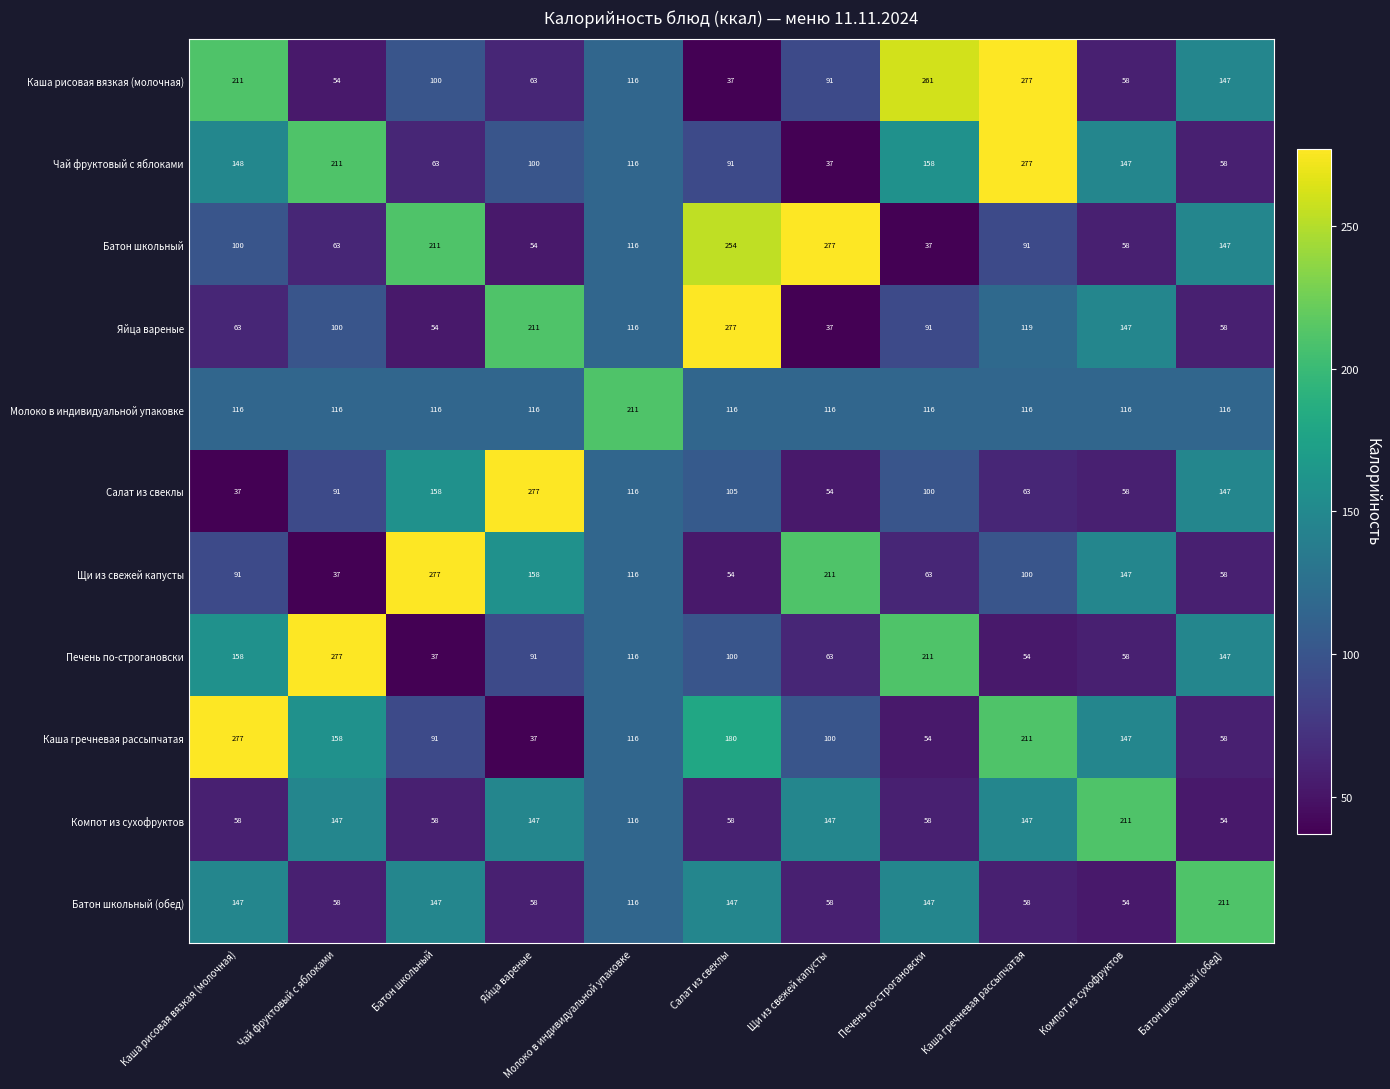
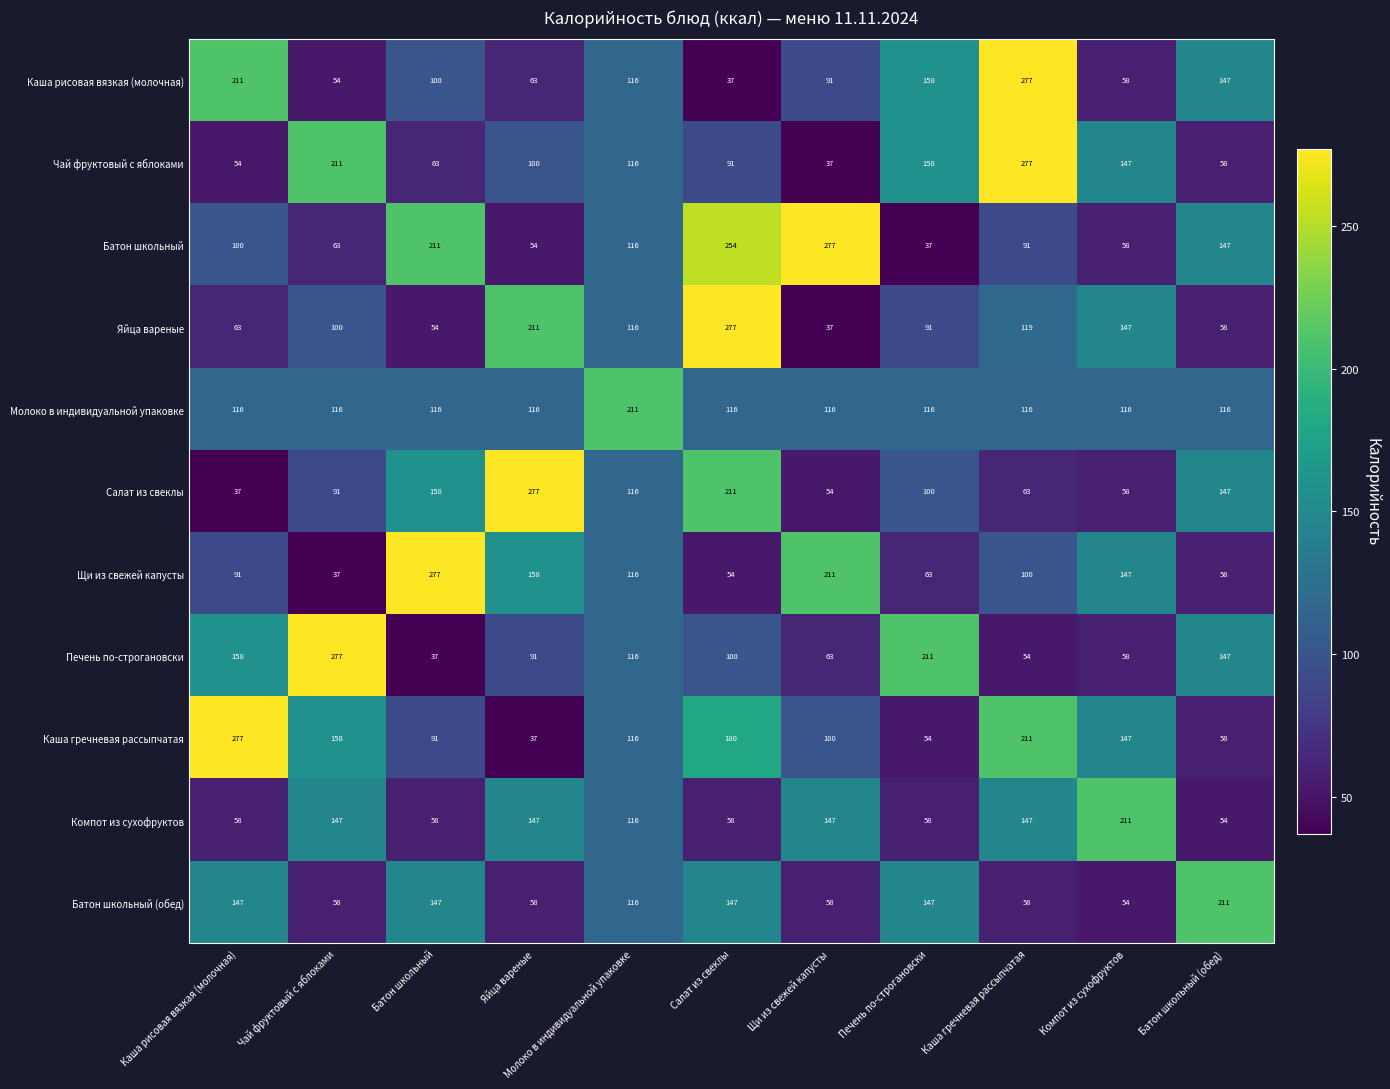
Каша рисовая вязкая (молочная), Печень по-строгановски: 261 -> 158
Чай фруктовый с яблоками, Каша рисовая вязкая (молочная): 148 -> 54
Салат из свеклы, Салат из свеклы: 105 -> 211
